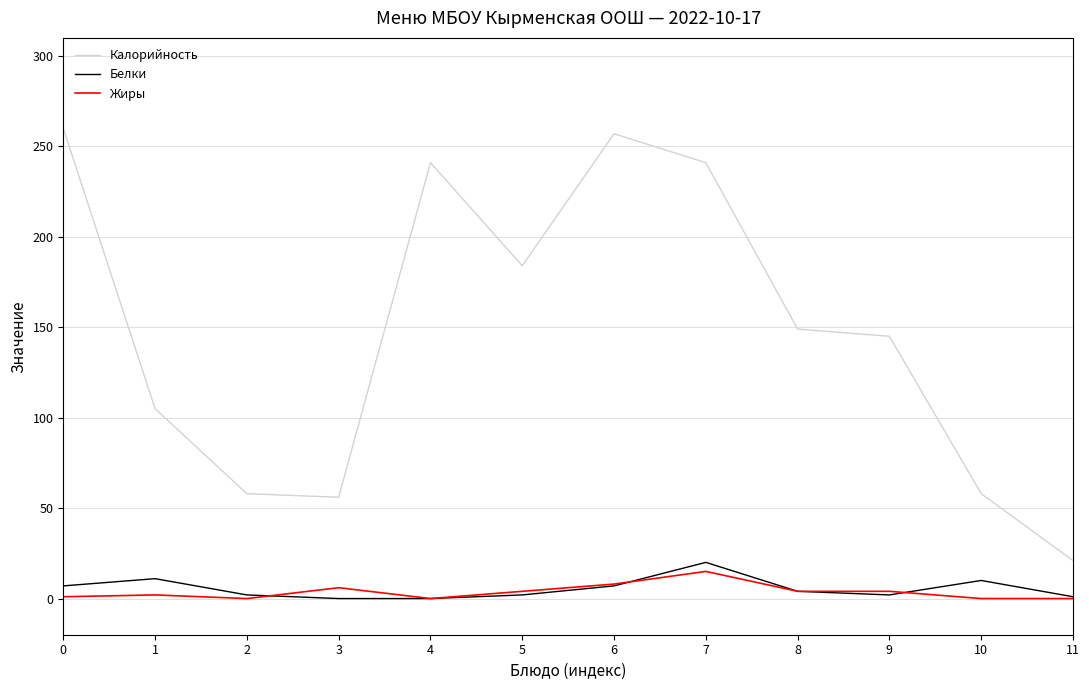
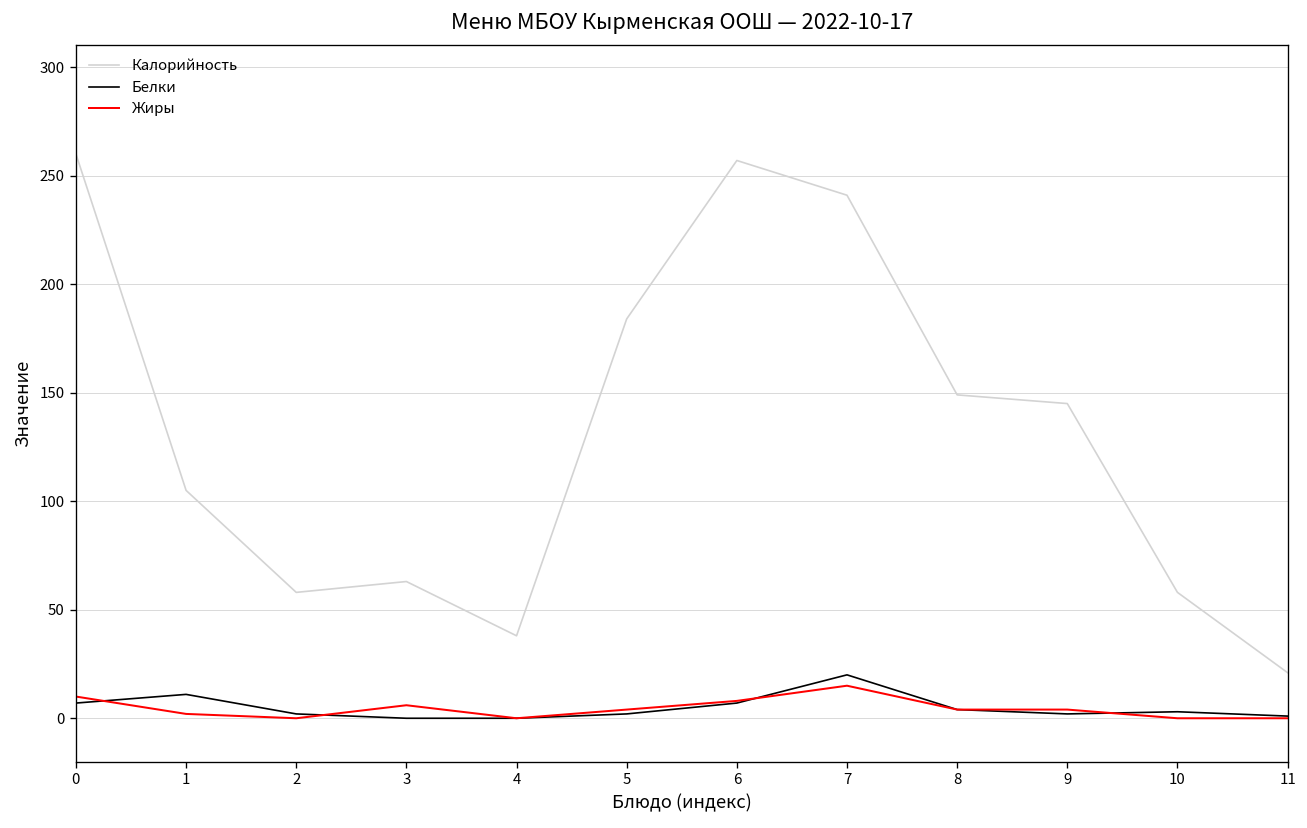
Жиры, 0: 1 -> 10
Калорийность, 3: 56 -> 63
Калорийность, 4: 241 -> 38
Белки, 10: 10 -> 3
